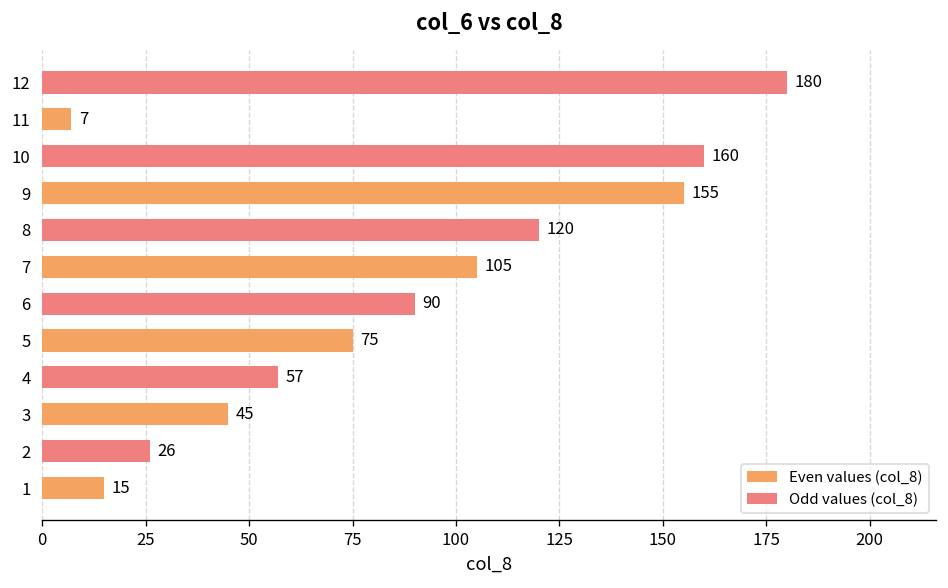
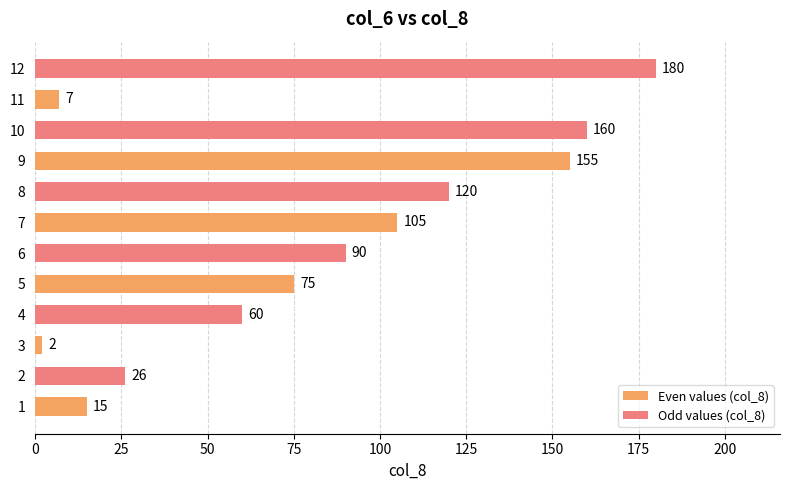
4: 57 -> 60
3: 45 -> 2
